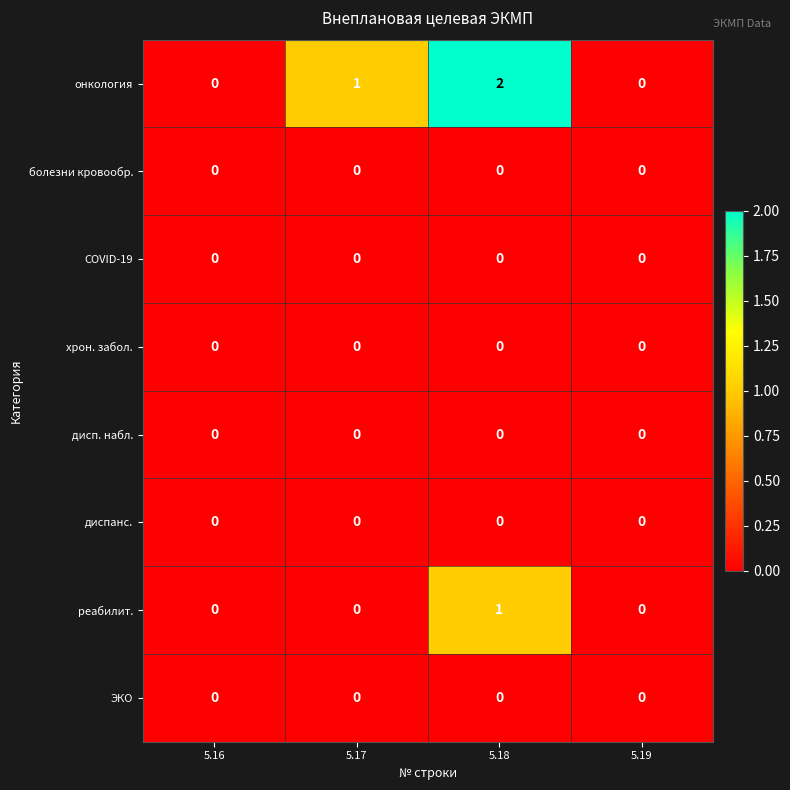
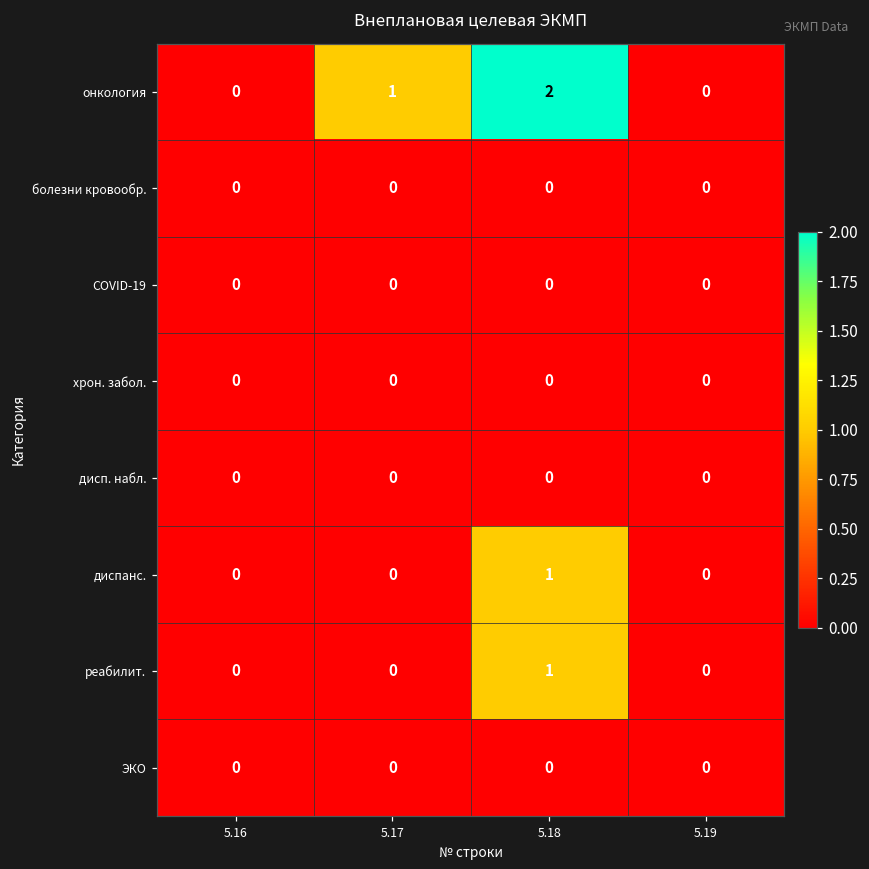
диспанс., 5.18: 0 -> 1
